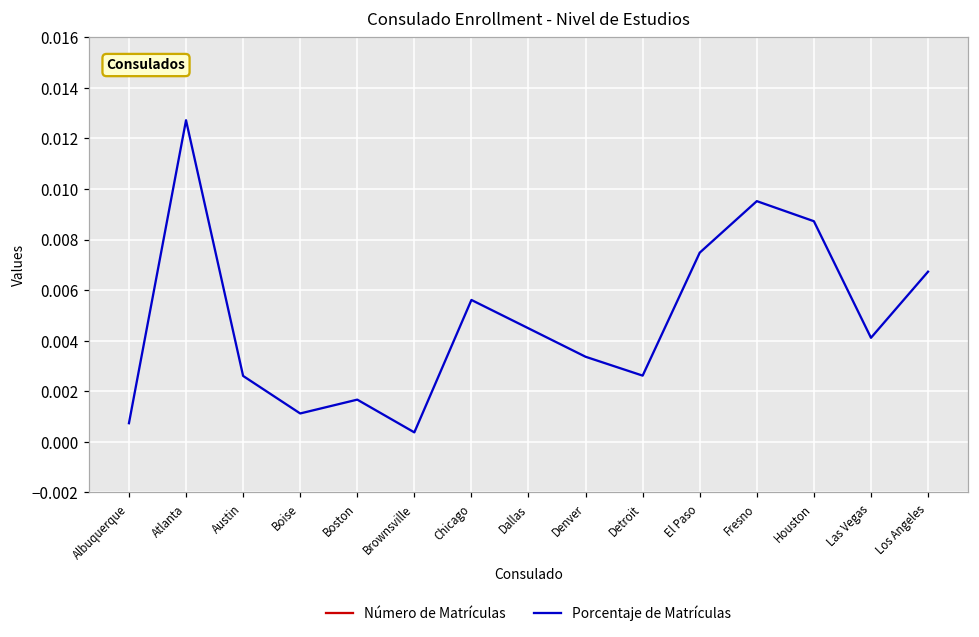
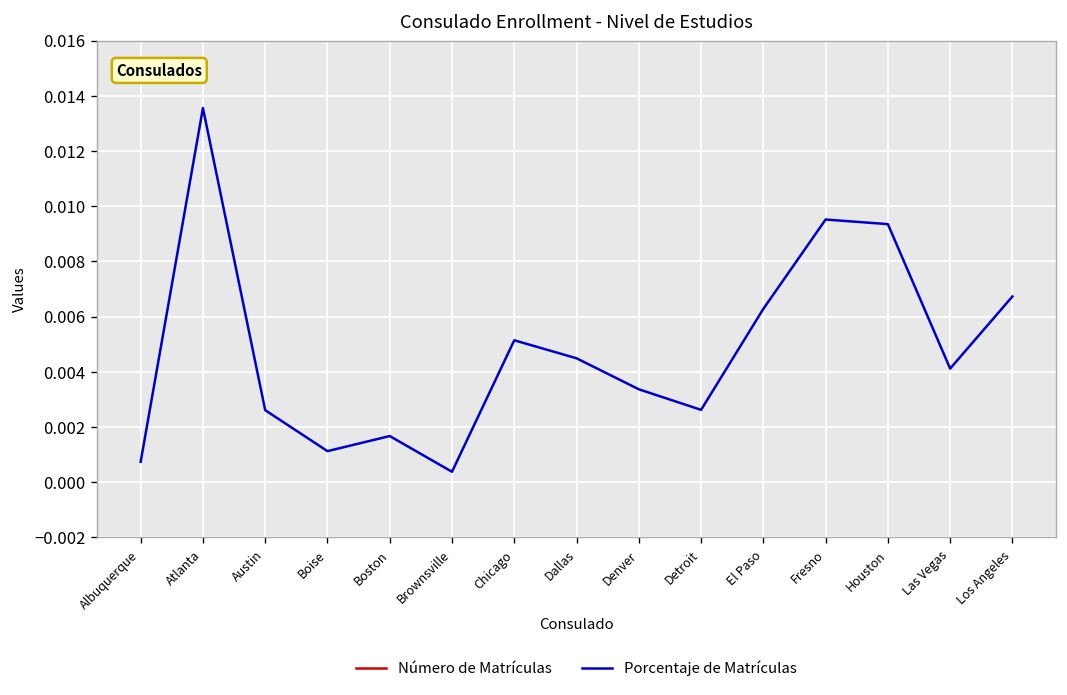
Porcentaje de Matrículas, Atlanta: 0.0127 -> 0.0136
Porcentaje de Matrículas, Chicago: 0.0056 -> 0.0051
Porcentaje de Matrículas, El Paso: 0.0075 -> 0.0063
Porcentaje de Matrículas, Houston: 0.0087 -> 0.0093
